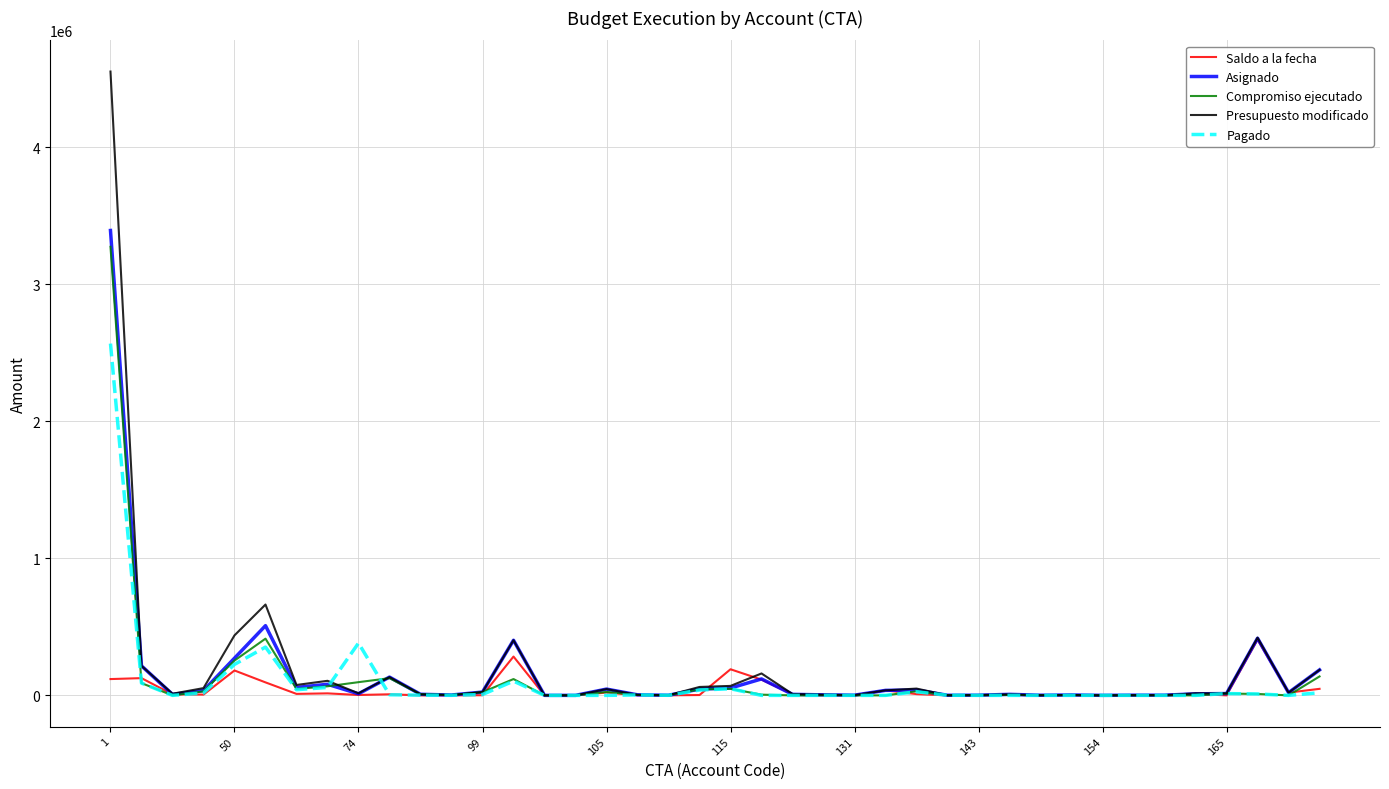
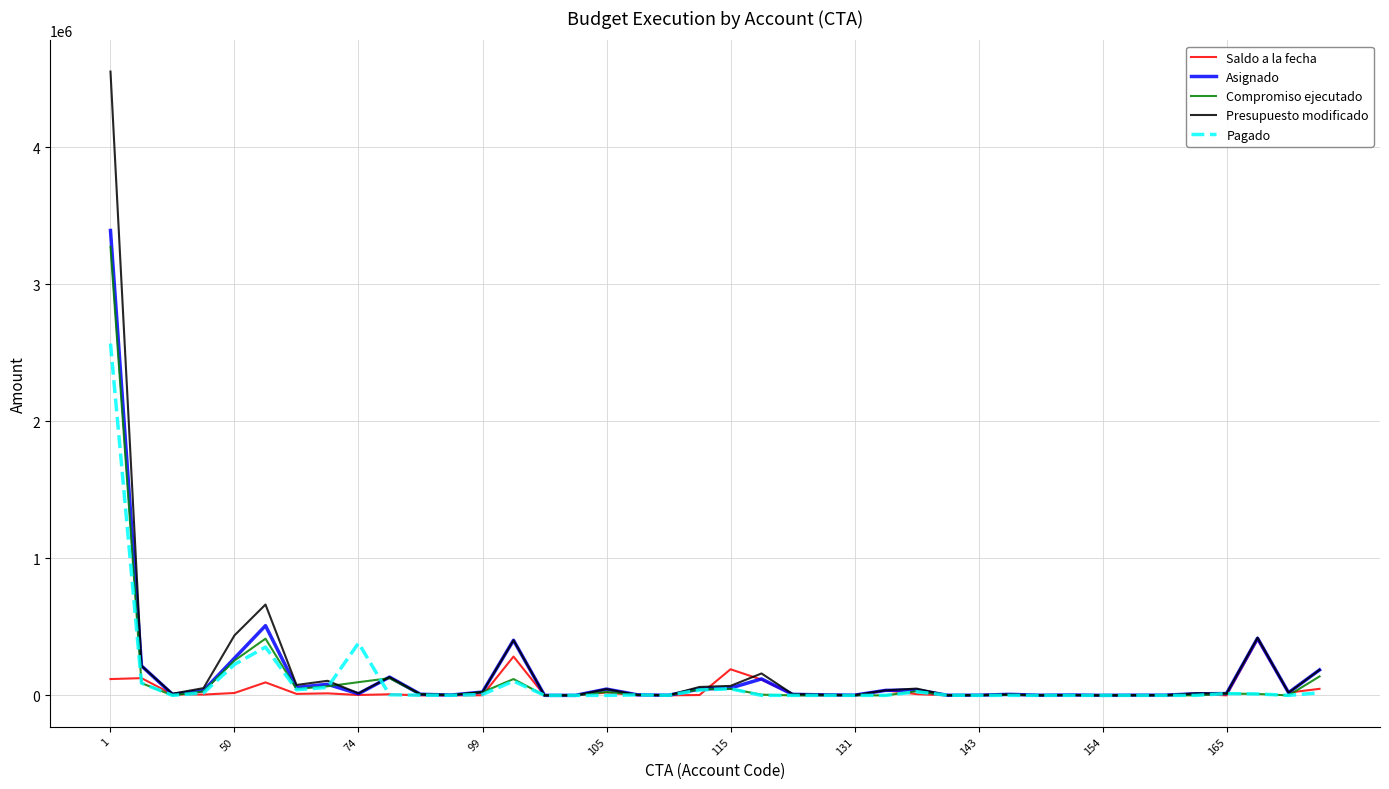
Saldo a la fecha, 50: 180000 -> 20000
